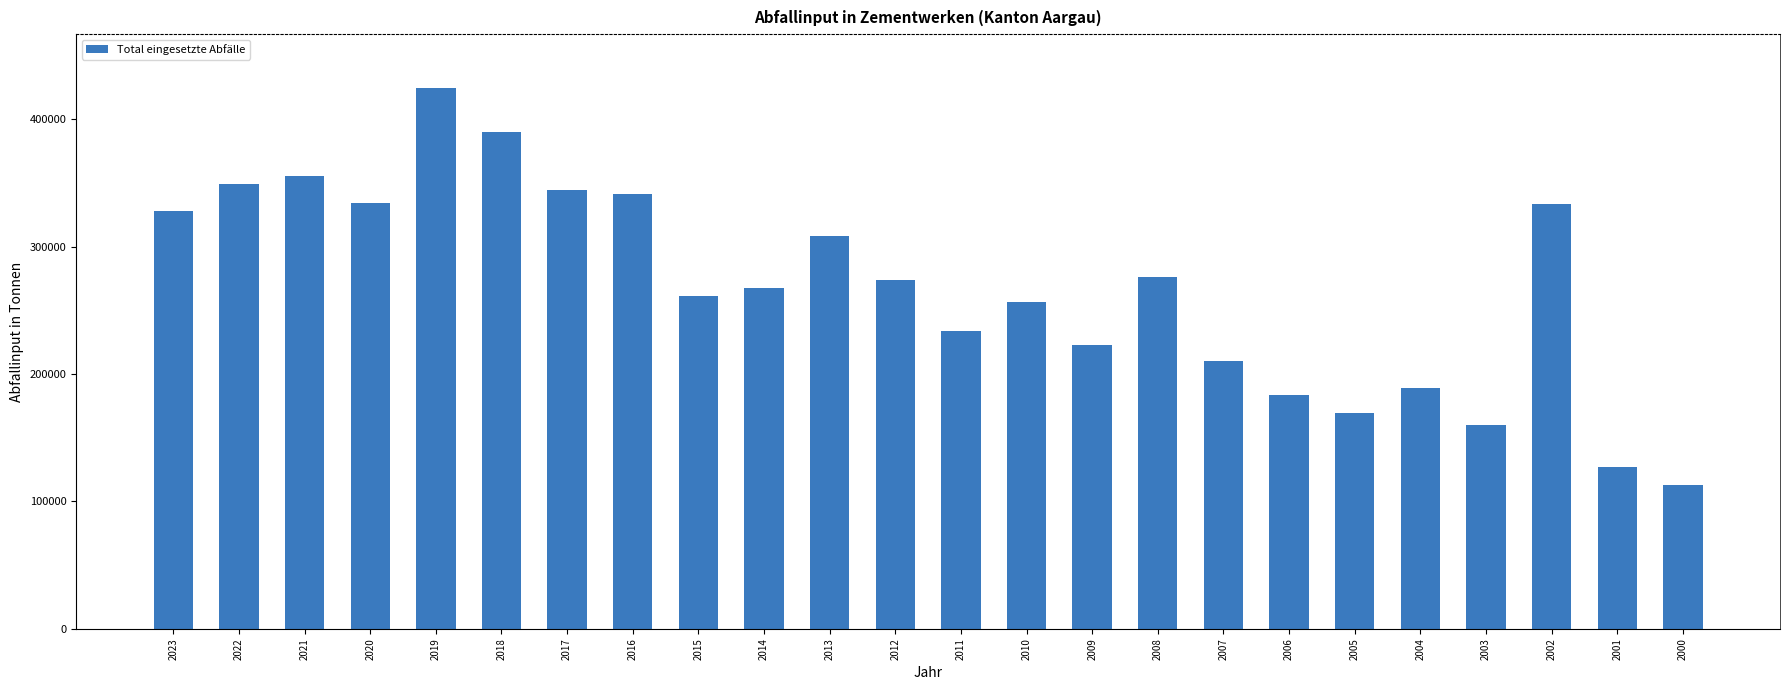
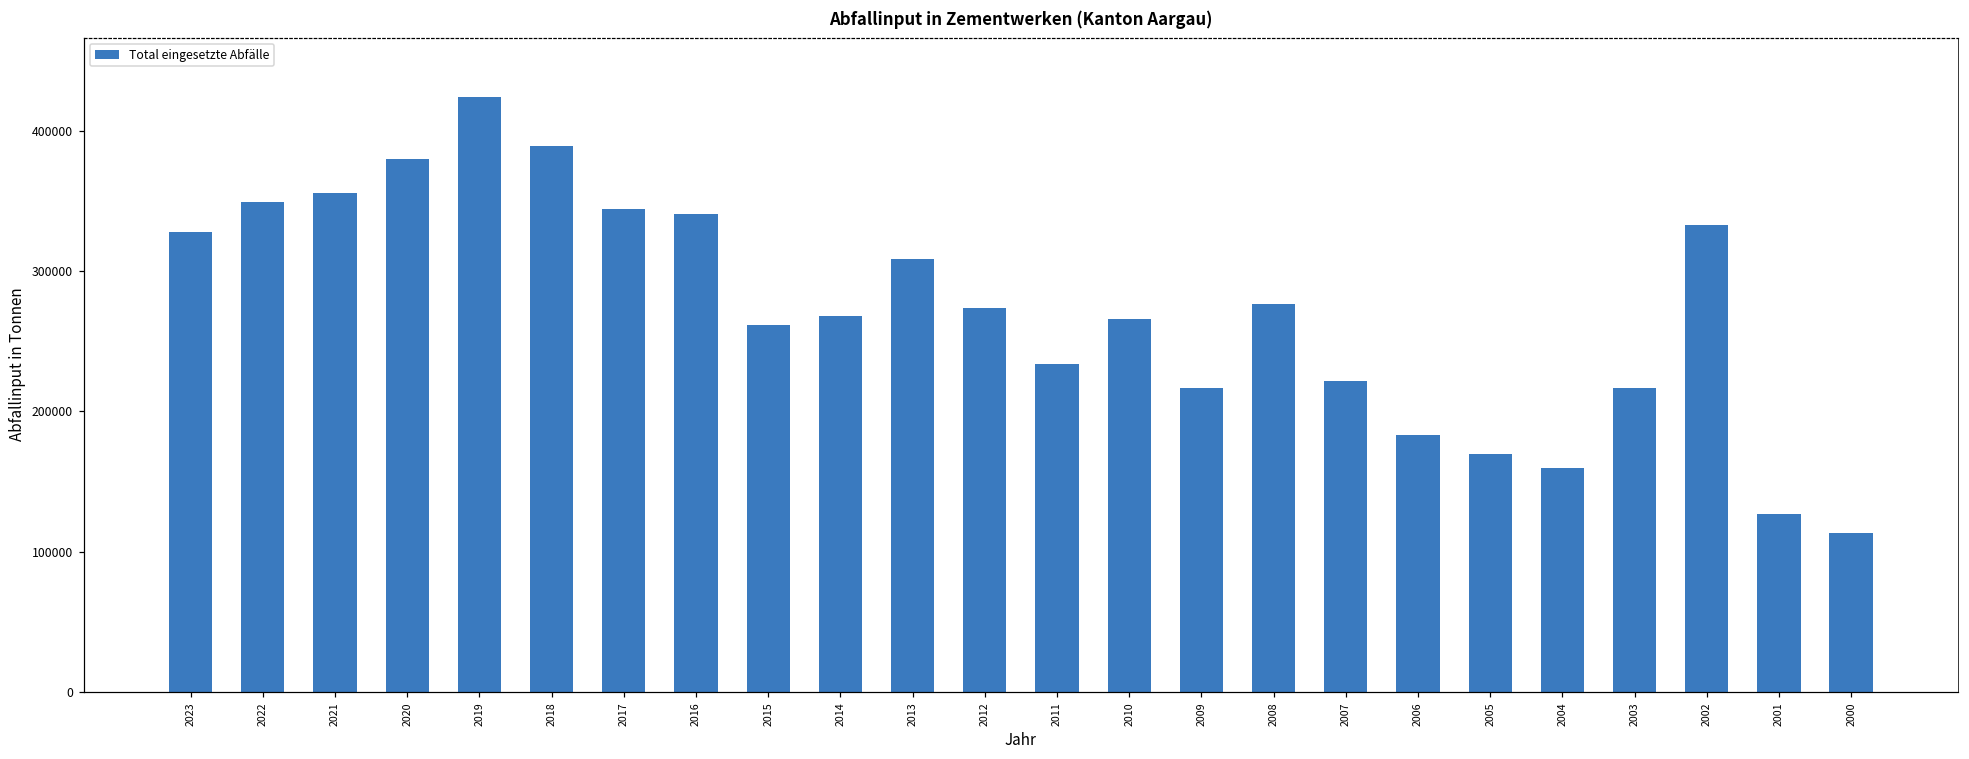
2020: 334000 -> 380000
2010: 257000 -> 266000
2009: 223000 -> 216000
2007: 210000 -> 222000
2004: 189000 -> 160000
2003: 160000 -> 217000
